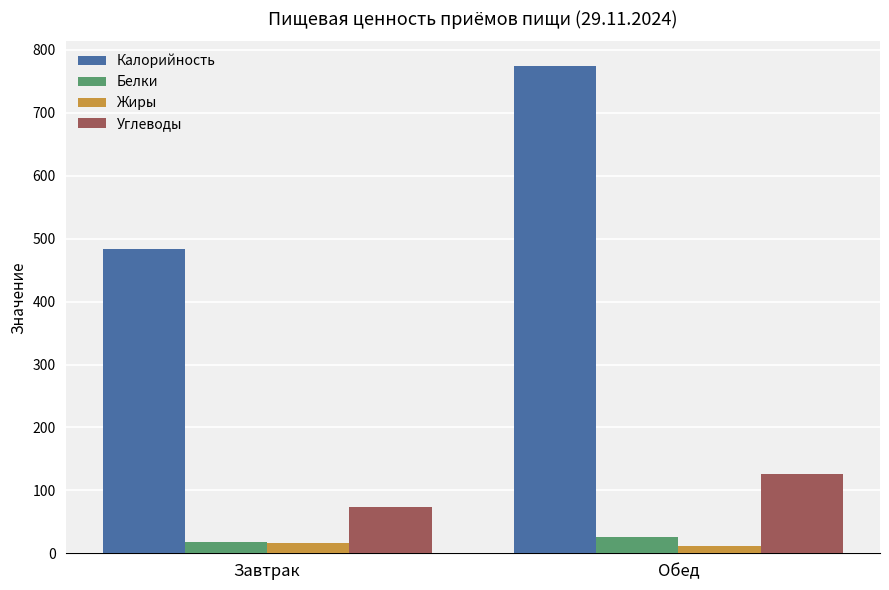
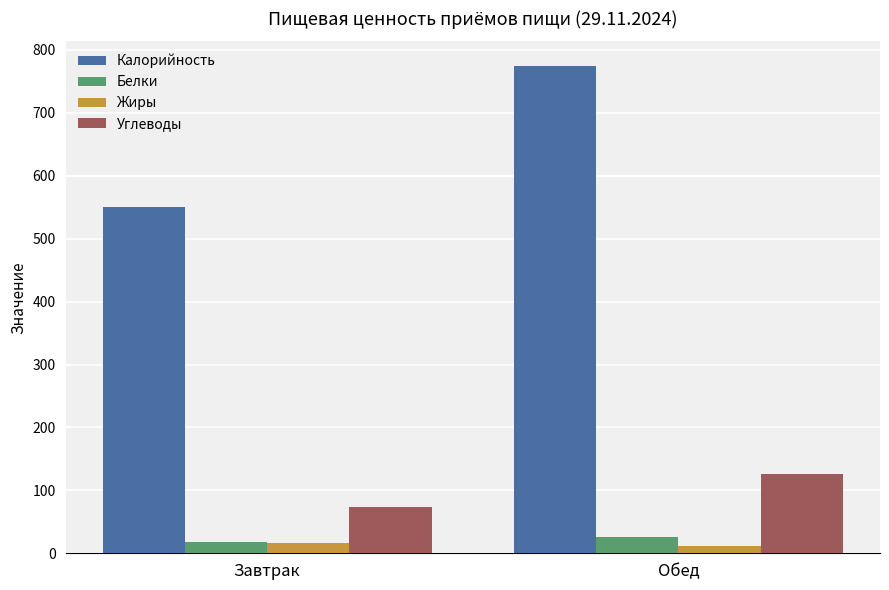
Калорийность, Завтрак: 480 -> 550
